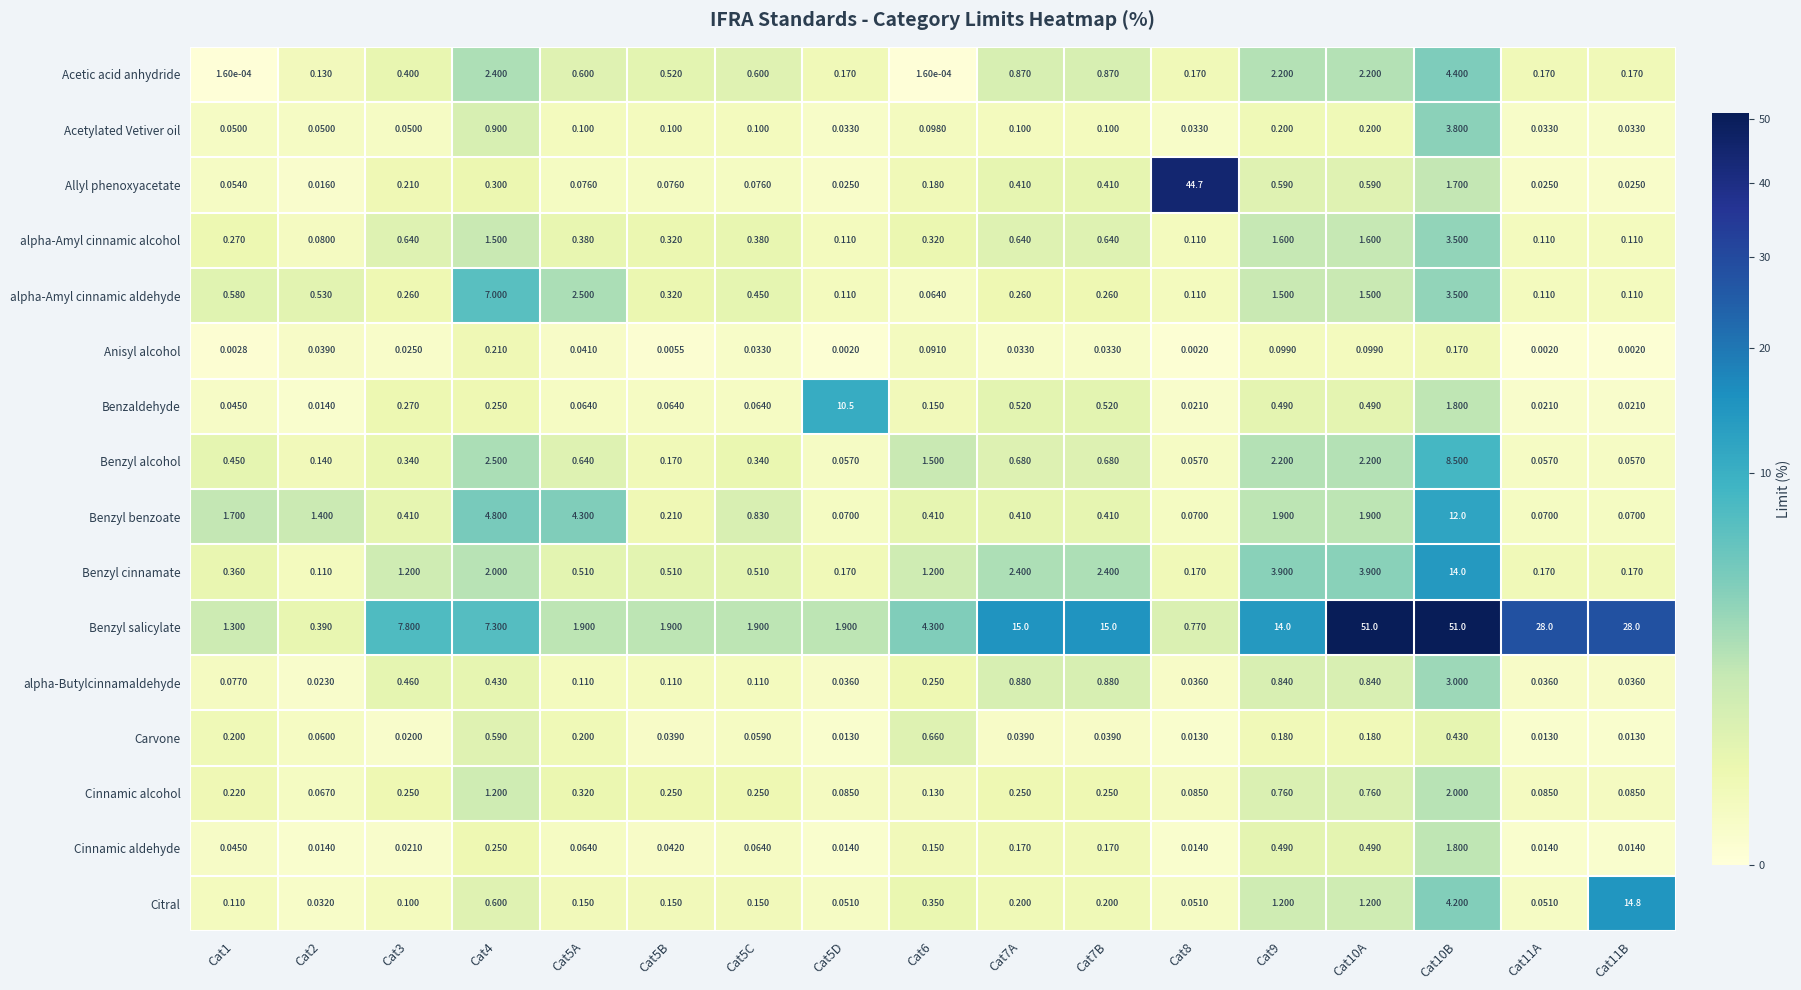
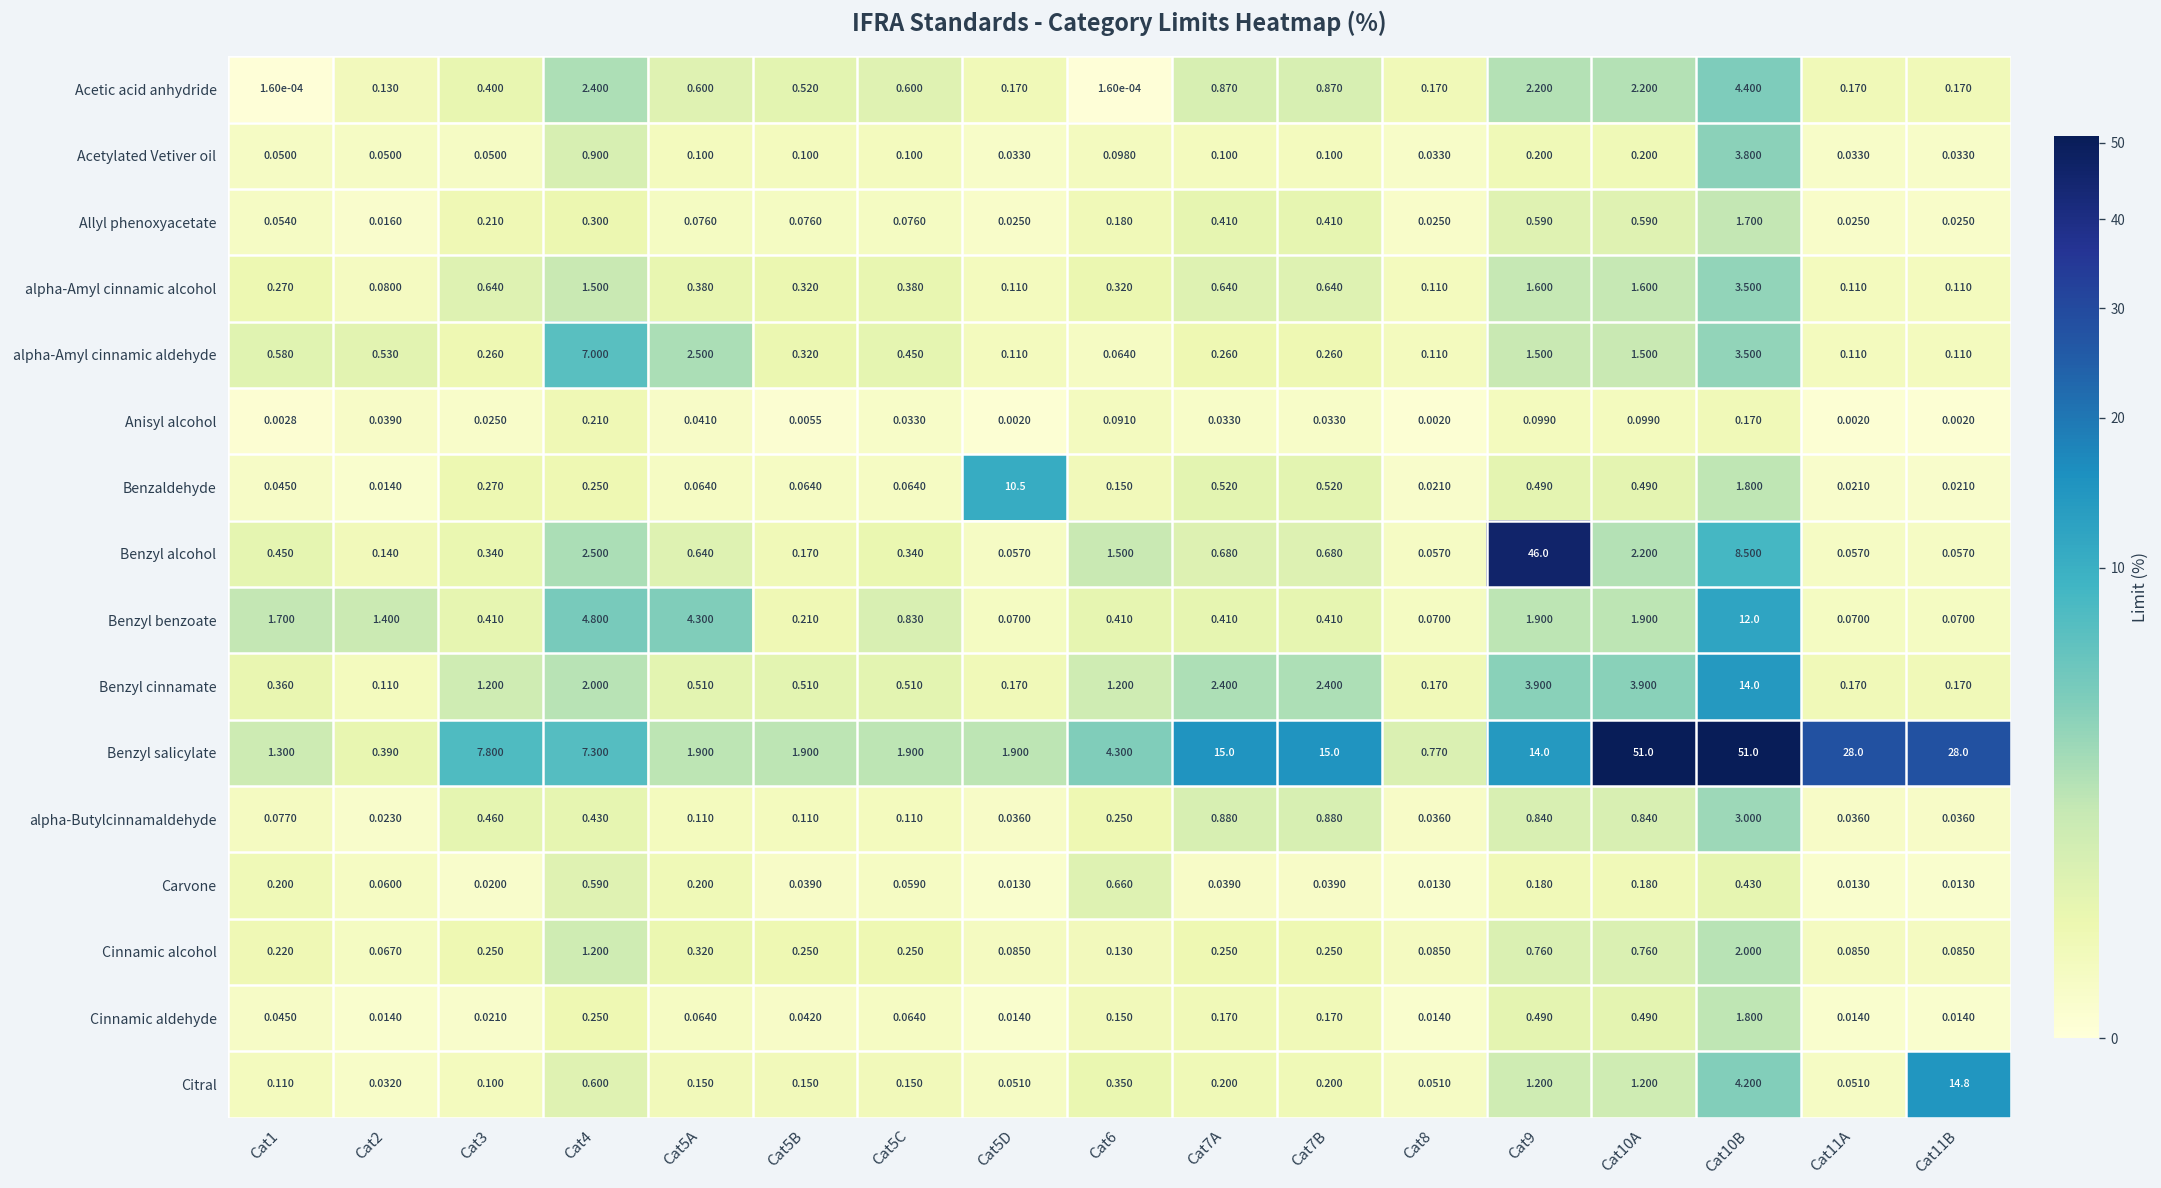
Allyl phenoxyacetate, Cat8: 44.7 -> 0.0250
Benzyl alcohol, Cat9: 2.200 -> 46.0
